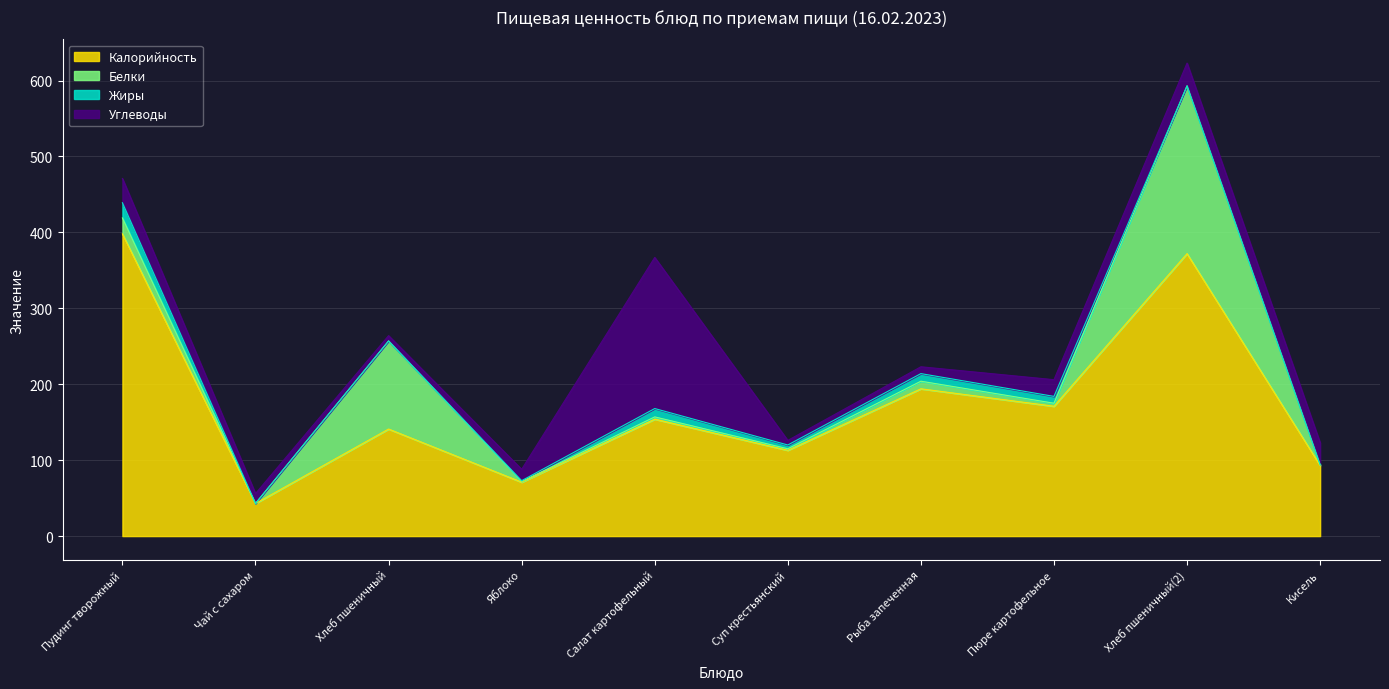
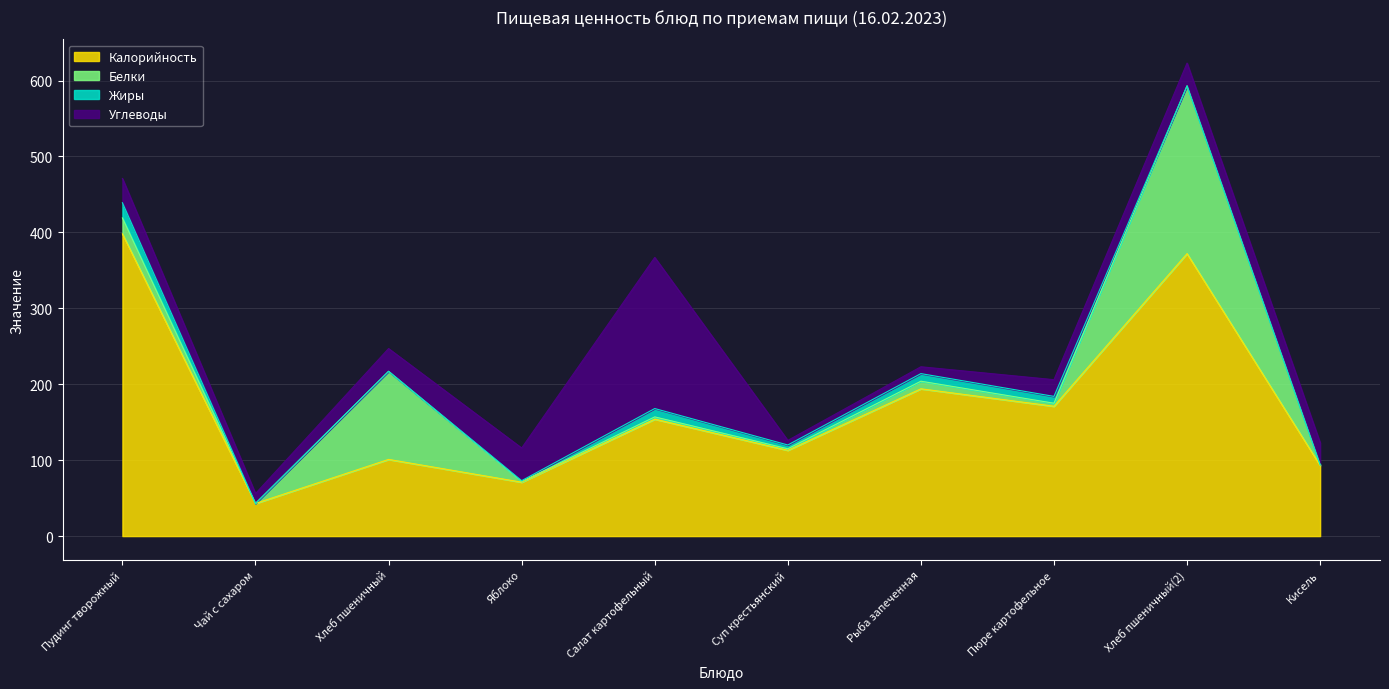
Калорийность, Хлеб пшеничный: 140 -> 100
Углеводы, Хлеб пшеничный: 10 -> 30
Углеводы, Яблоко: 20 -> 40
